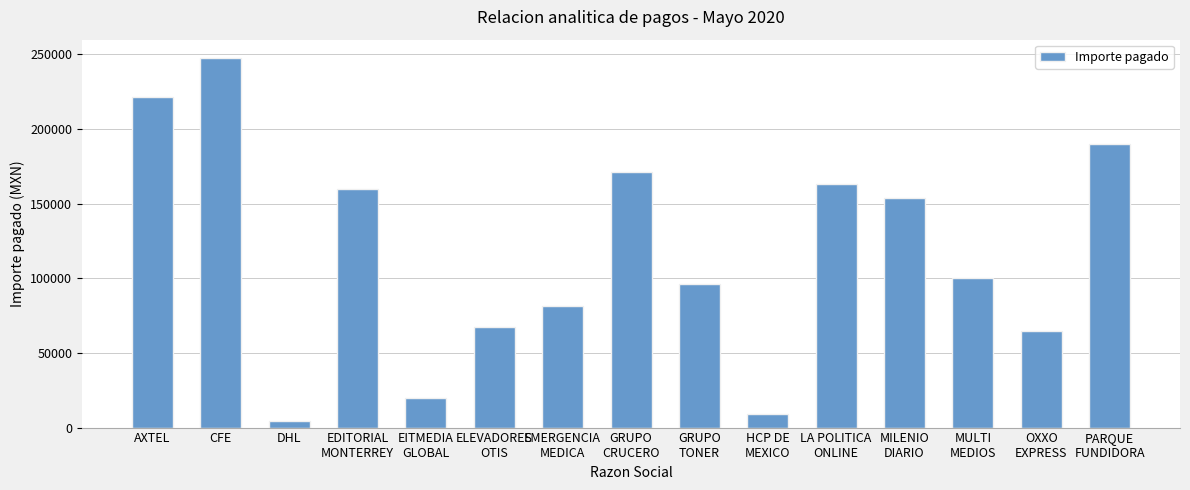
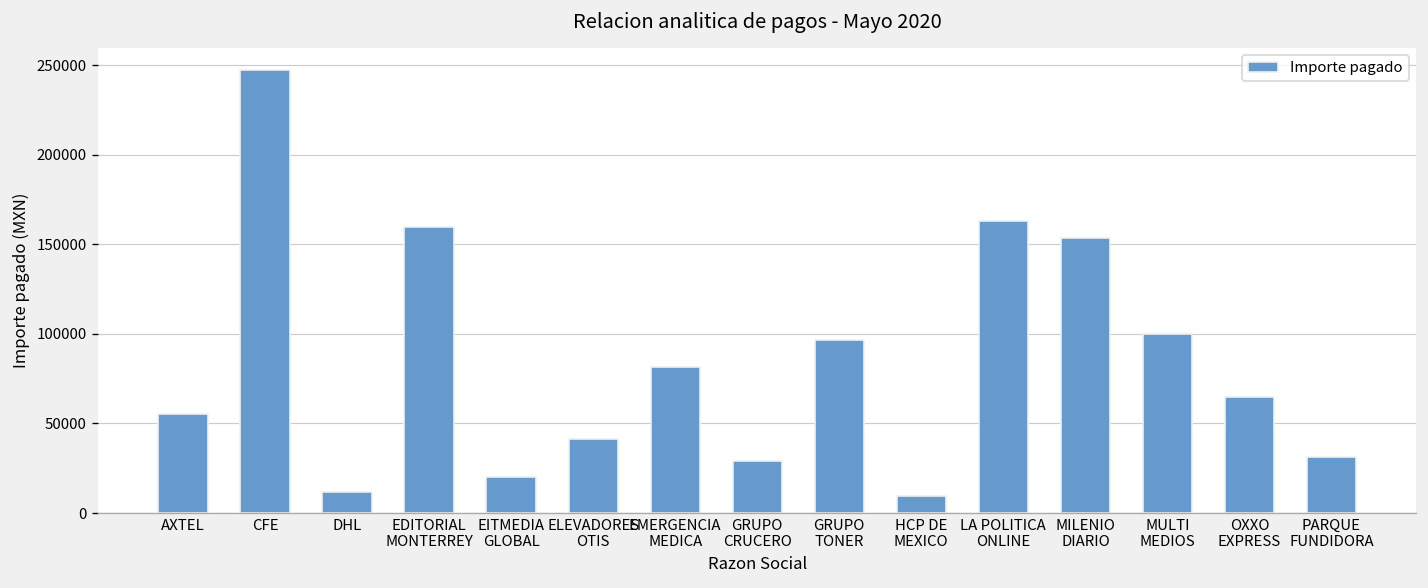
AXTEL: 221000 -> 55000
DHL: 4000 -> 12000
ELEVADORES OTIS: 68000 -> 41000
GRUPO CRUCERO: 171000 -> 29000
PARQUE FUNDIDORA: 190000 -> 31000
